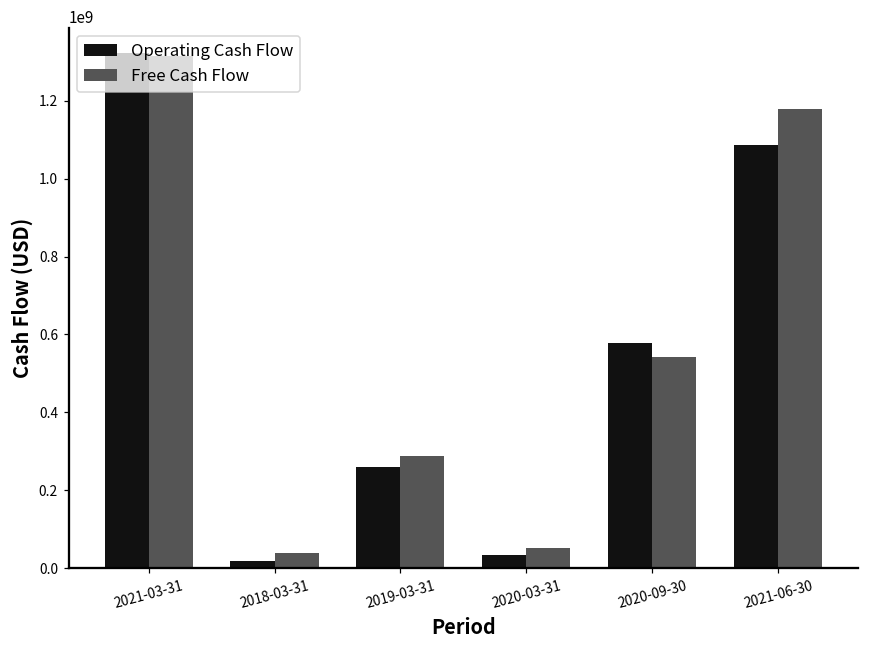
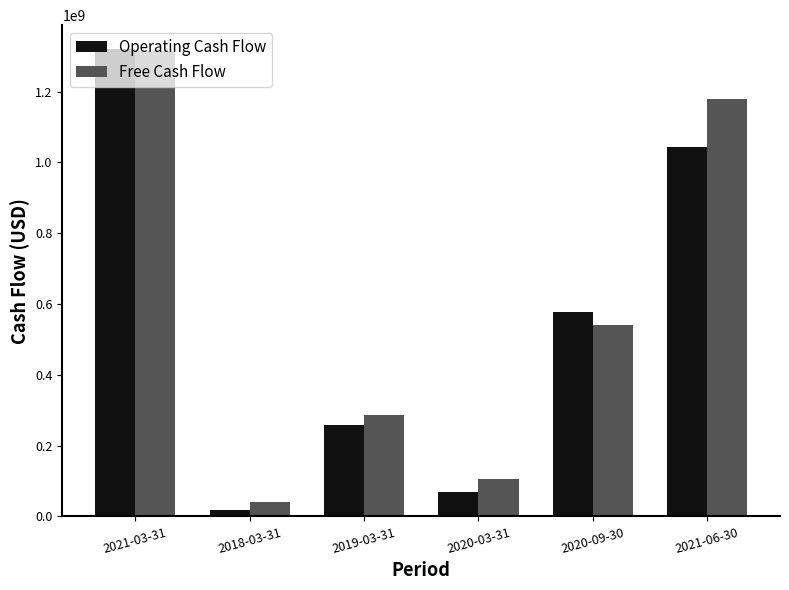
Operating Cash Flow, 2020-03-31: 30000000 -> 70000000
Free Cash Flow, 2020-03-31: 50000000 -> 110000000
Operating Cash Flow, 2021-06-30: 1090000000 -> 1040000000
